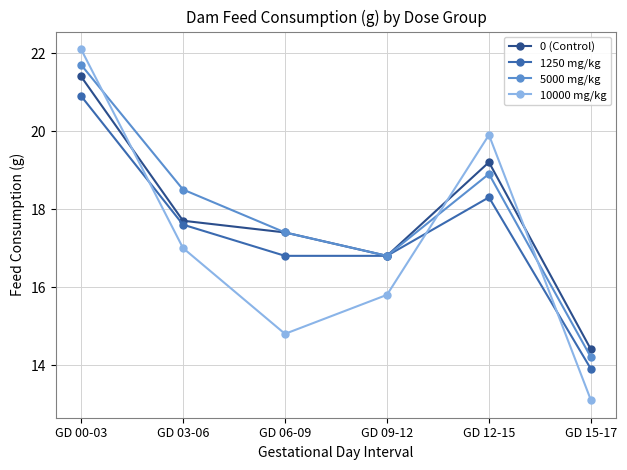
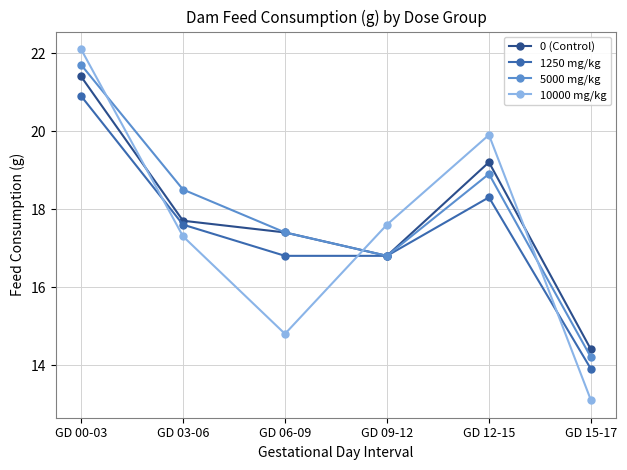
10000 mg/kg, GD 03-06: 17.0 -> 17.3
10000 mg/kg, GD 09-12: 15.8 -> 17.6
